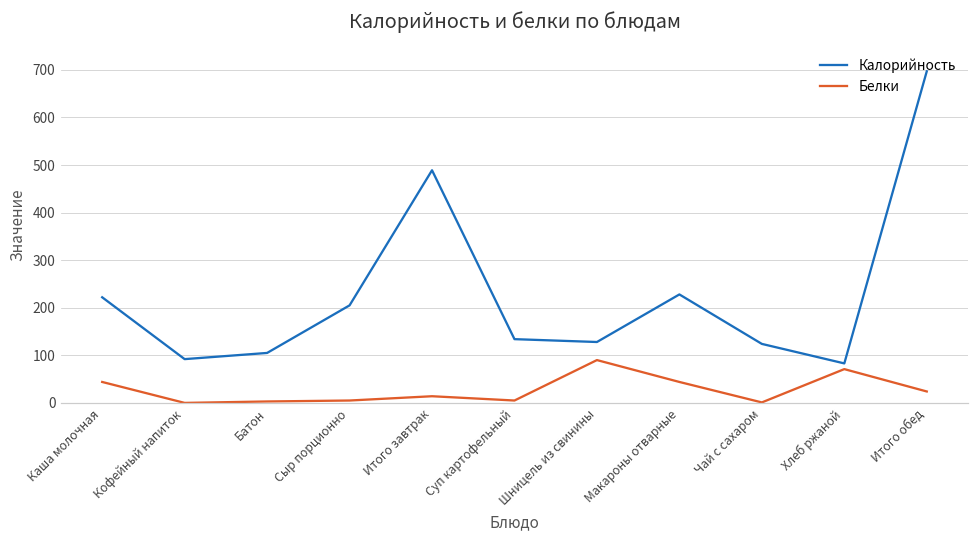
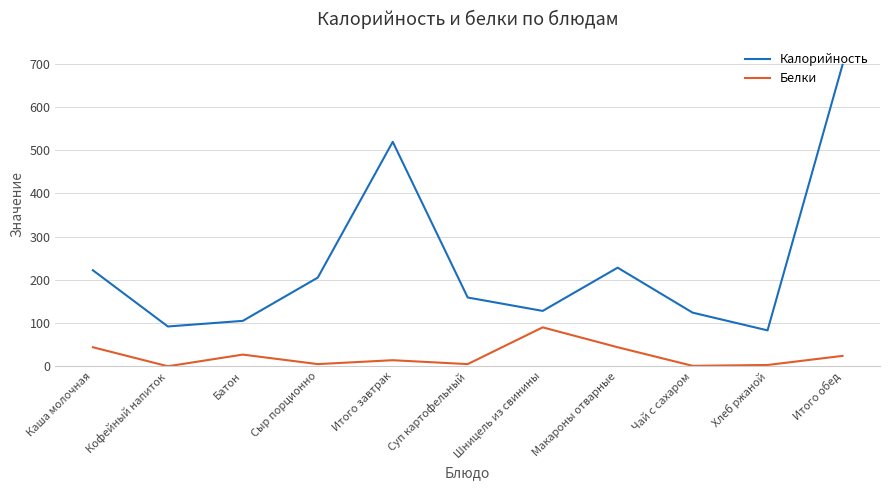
Белки, Батон: 0 -> 30
Калорийность, Итого завтрак: 490 -> 520
Калорийность, Суп картофельный: 130 -> 160
Белки, Хлеб ржаной: 70 -> 0
